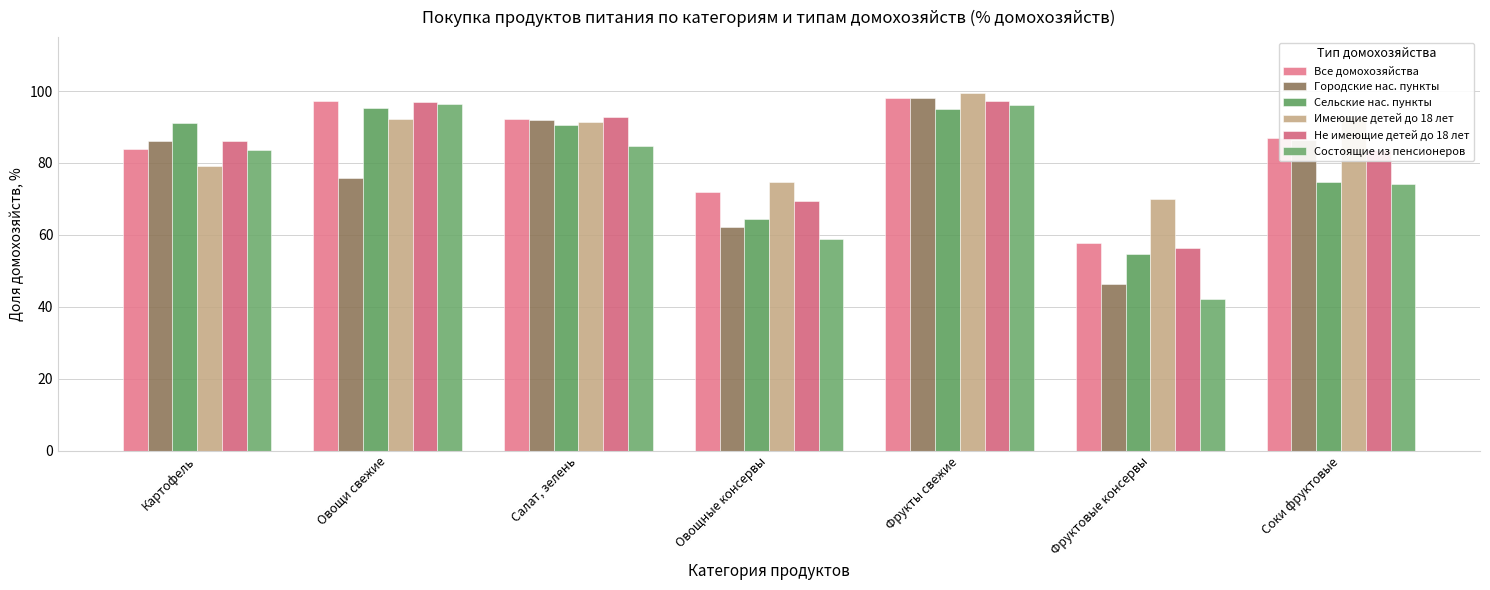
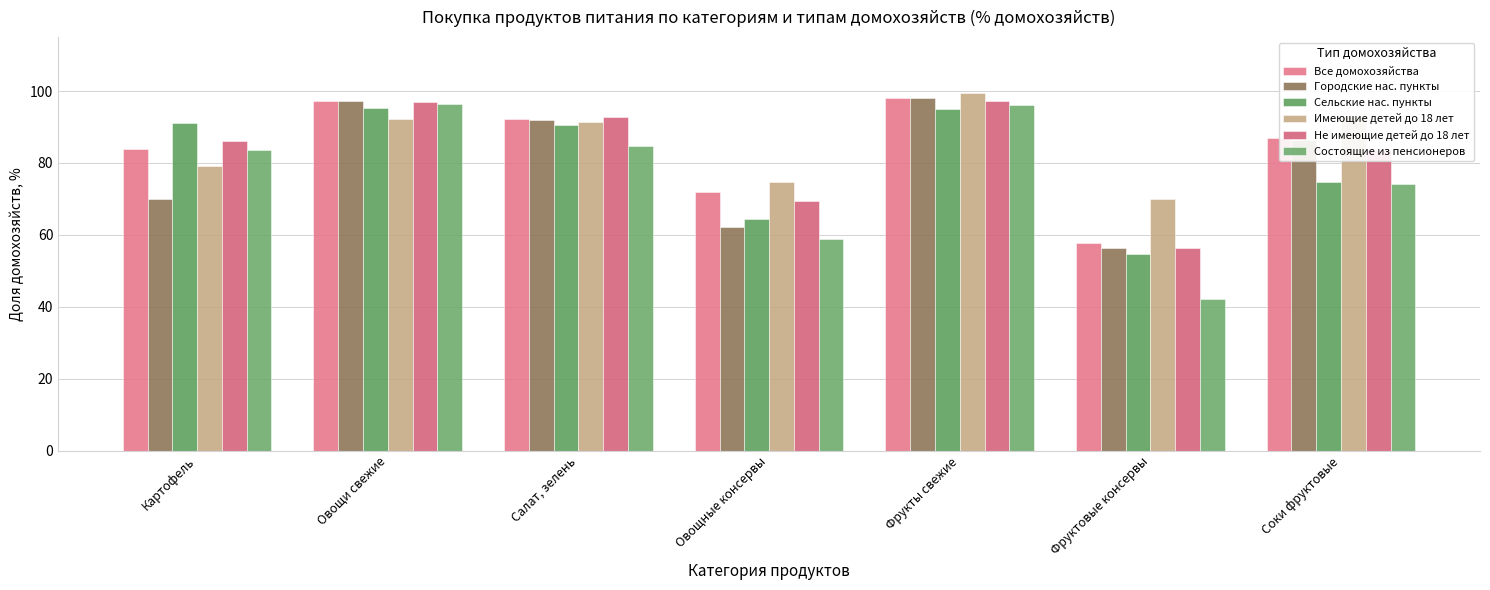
Городские нас. пункты, Картофель: 86 -> 70
Городские нас. пункты, Овощи свежие: 76 -> 97
Городские нас. пункты, Фруктовые консервы: 46 -> 56
